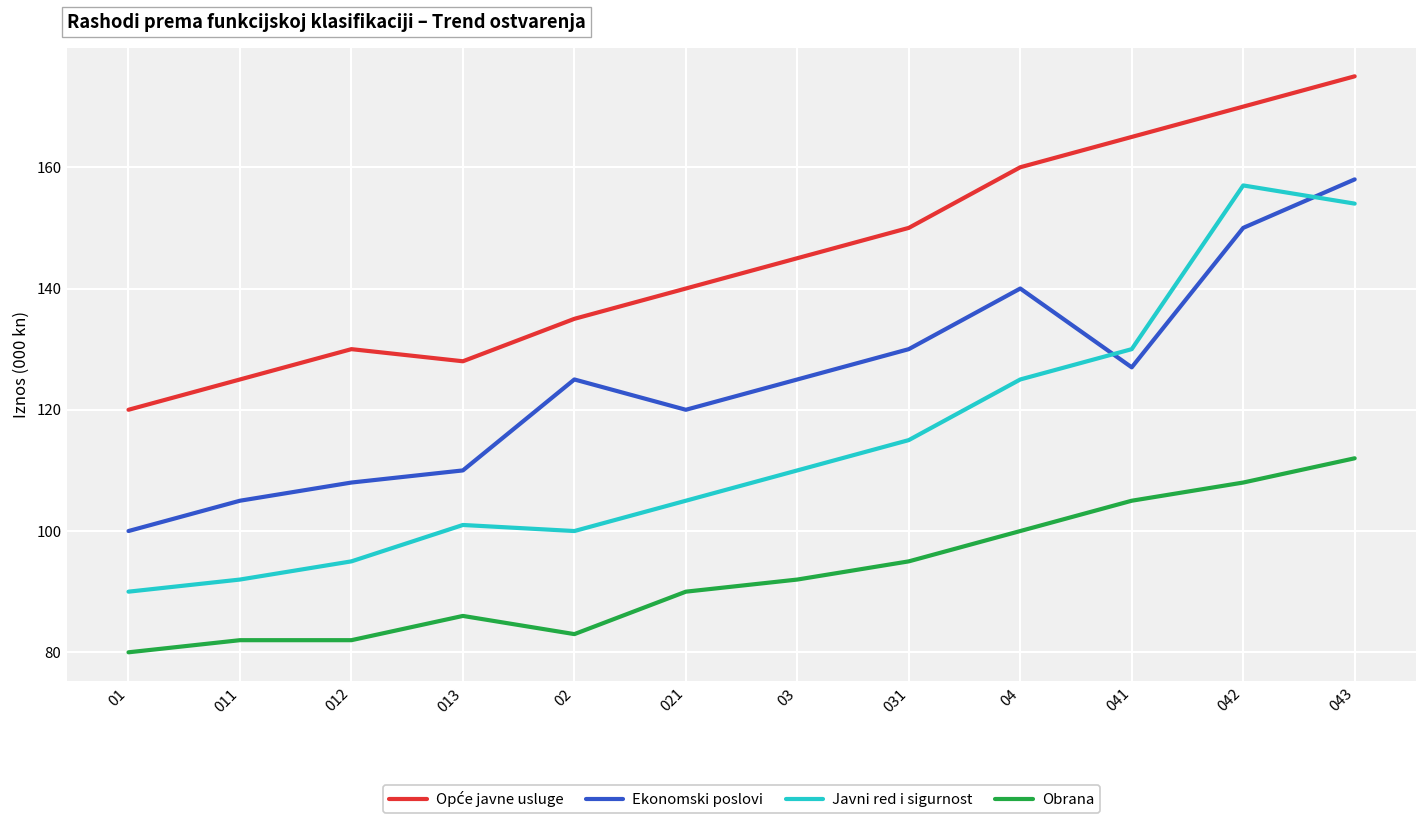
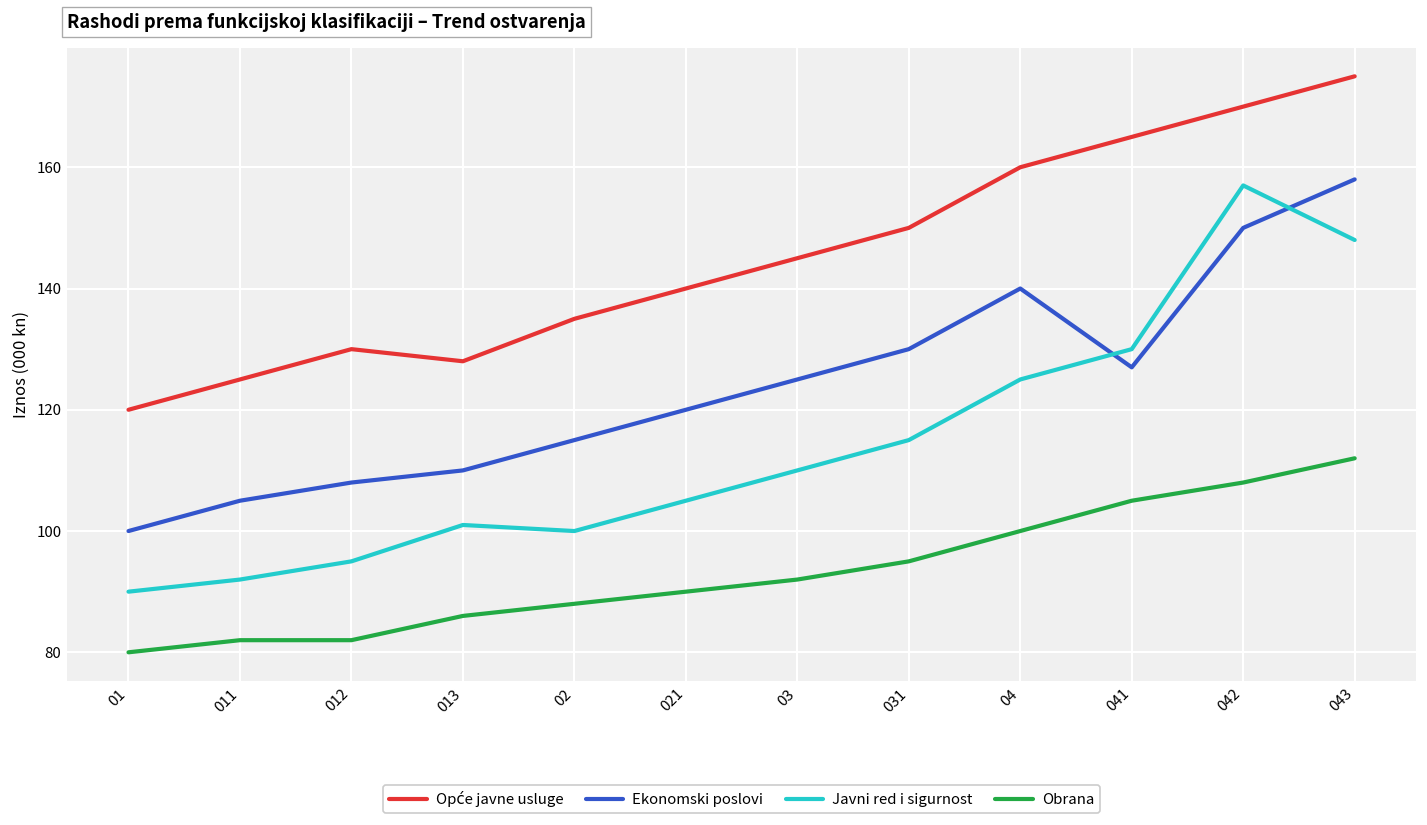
Ekonomski poslovi, 02: 125 -> 115
Obrana, 02: 83 -> 88
Javni red i sigurnost, 043: 154 -> 148
